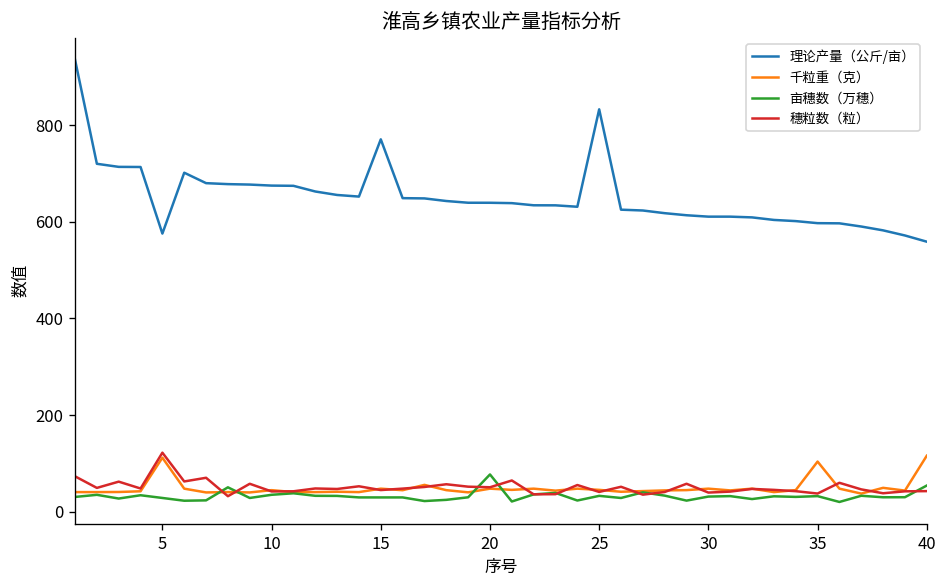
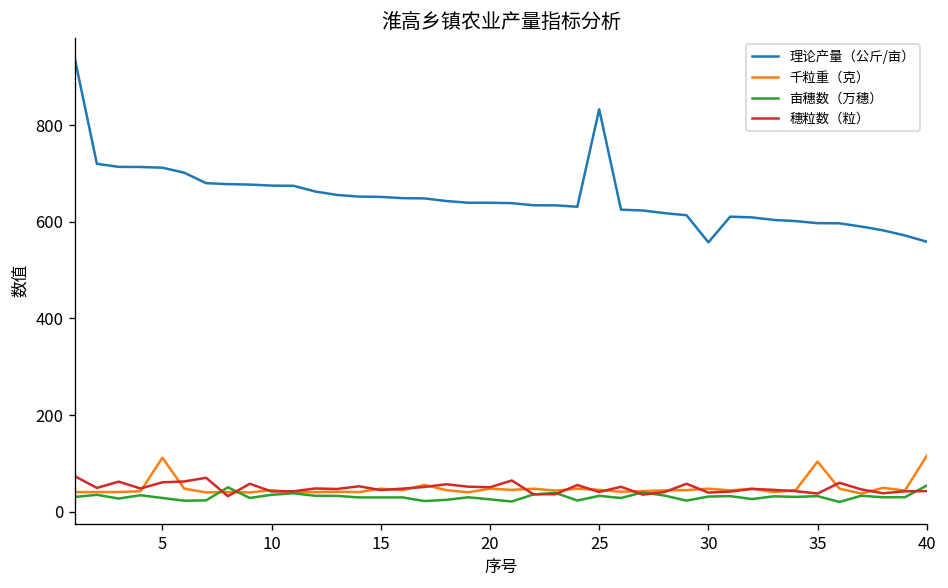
理论产量（公斤/亩）, 5: 580 -> 710
穗粒数（粒）, 5: 120 -> 60
理论产量（公斤/亩）, 15: 770 -> 650
亩穗数（万穗）, 20: 80 -> 30
理论产量（公斤/亩）, 30: 610 -> 560
